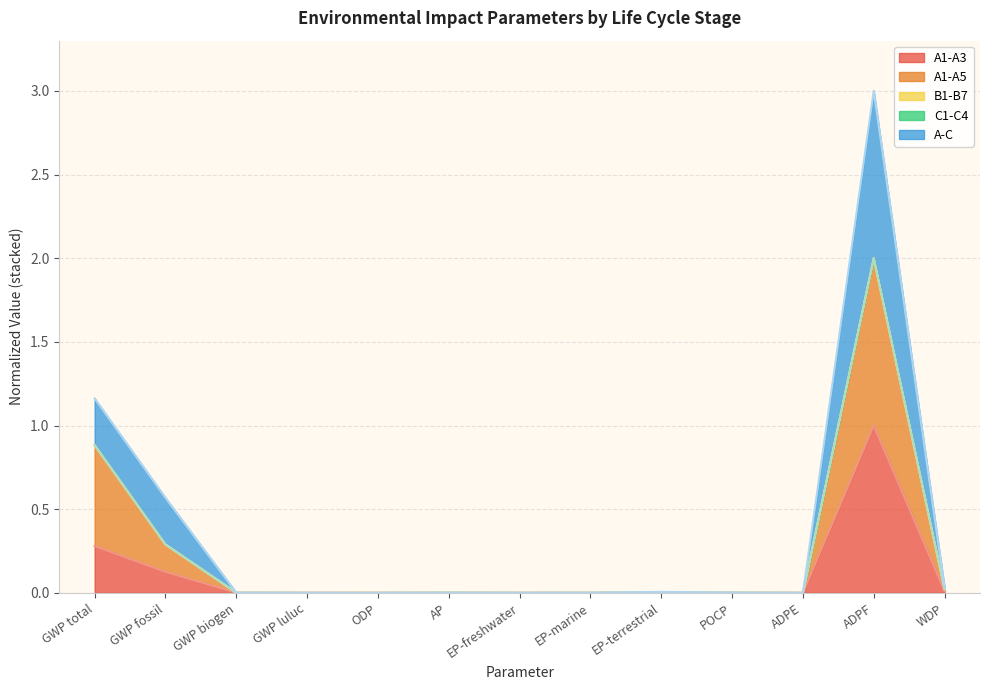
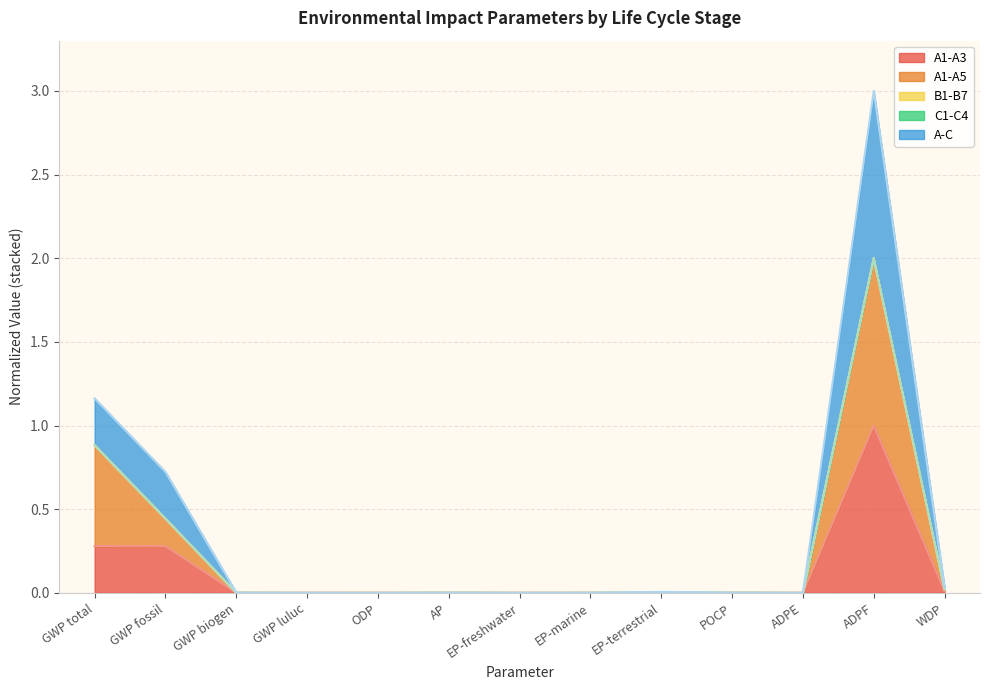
A1-A3, GWP fossil: 0.12 -> 0.28
